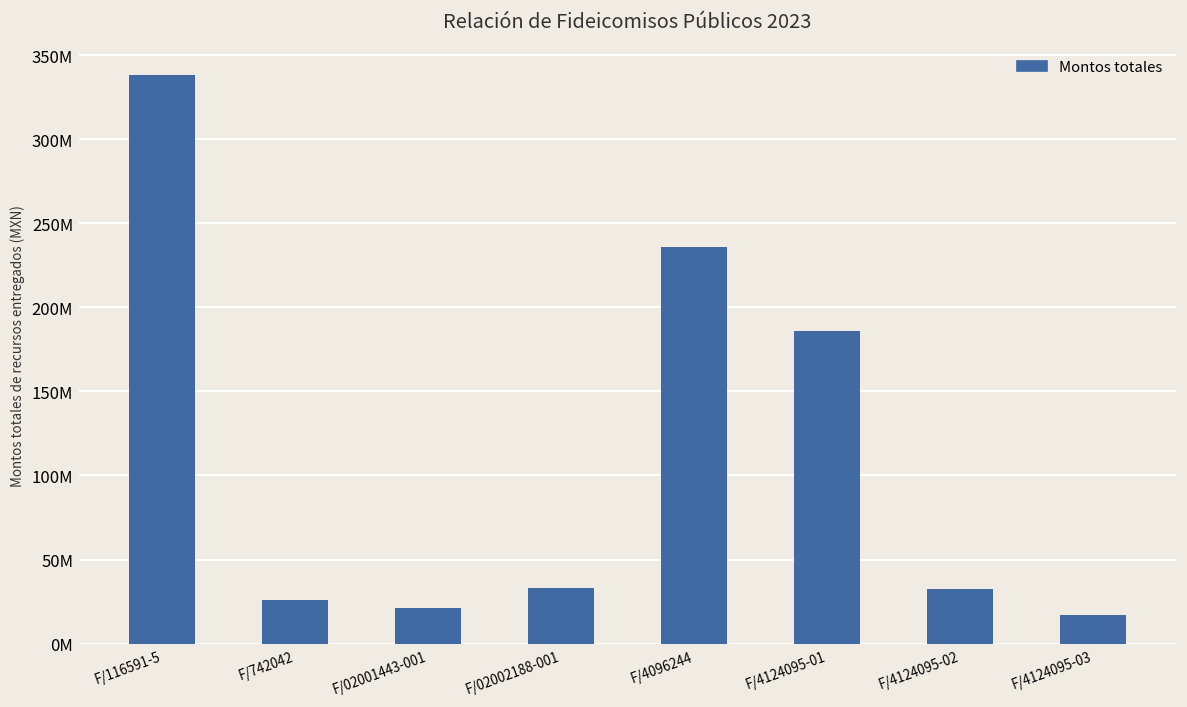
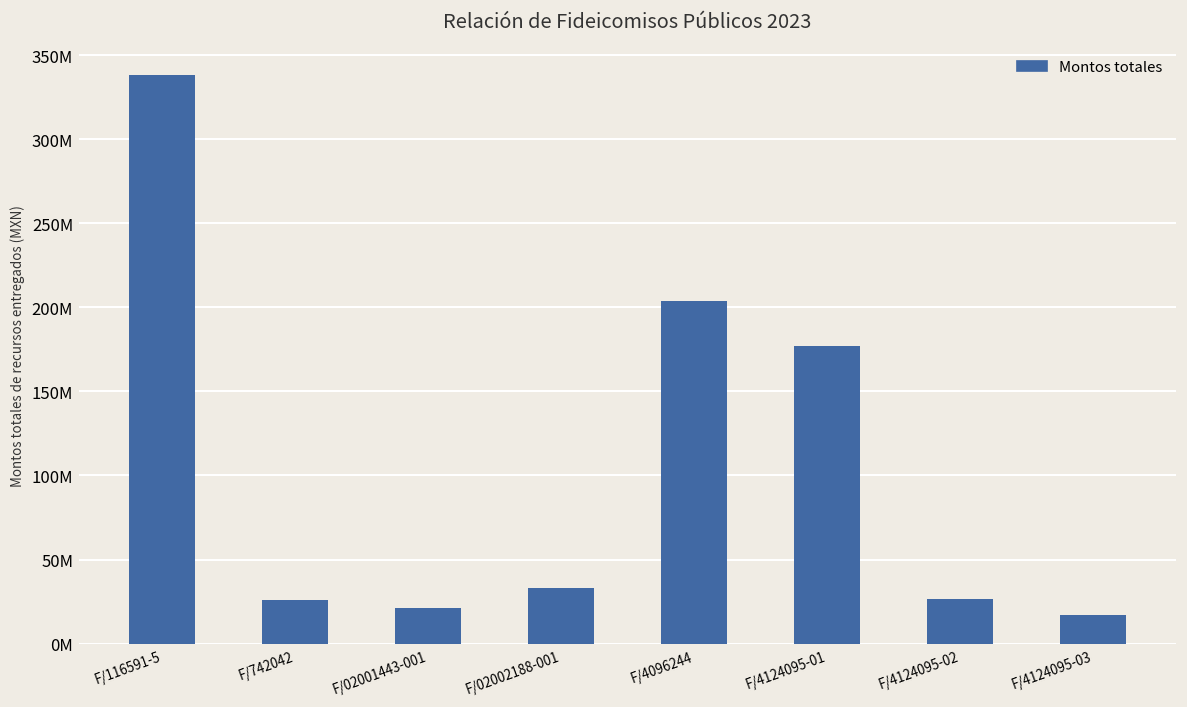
F/4096244: 236000000 -> 204000000
F/4124095-01: 186000000 -> 177000000
F/4124095-02: 33000000 -> 27000000
